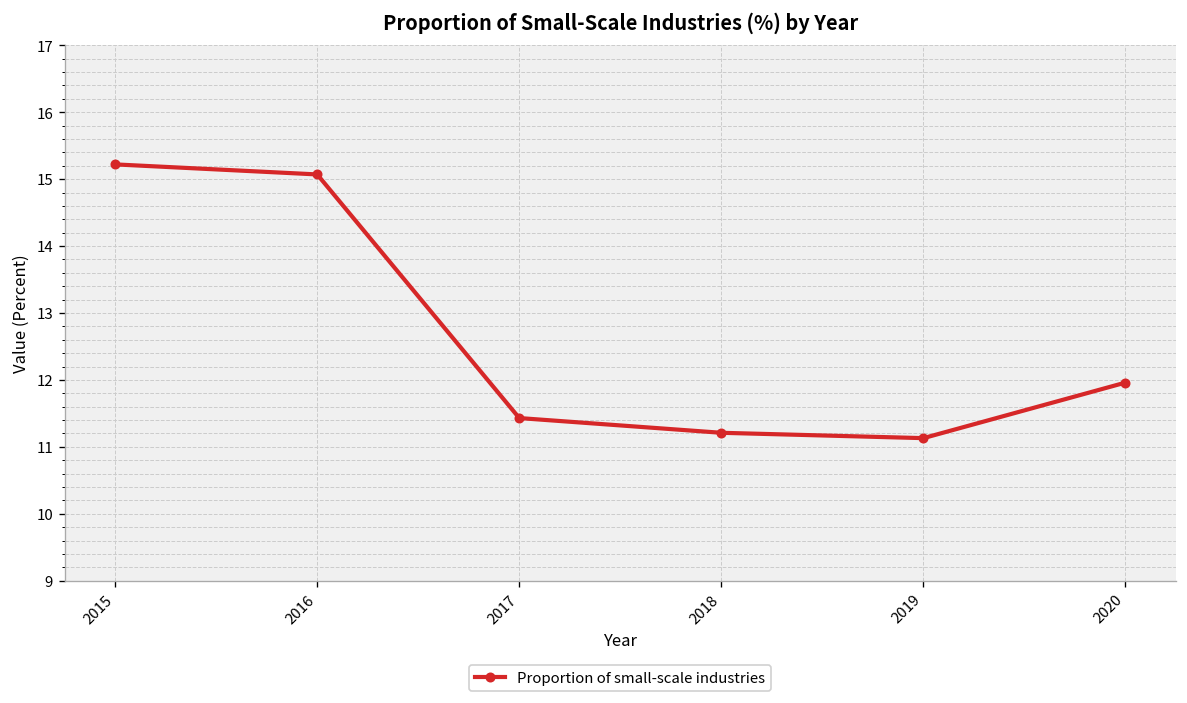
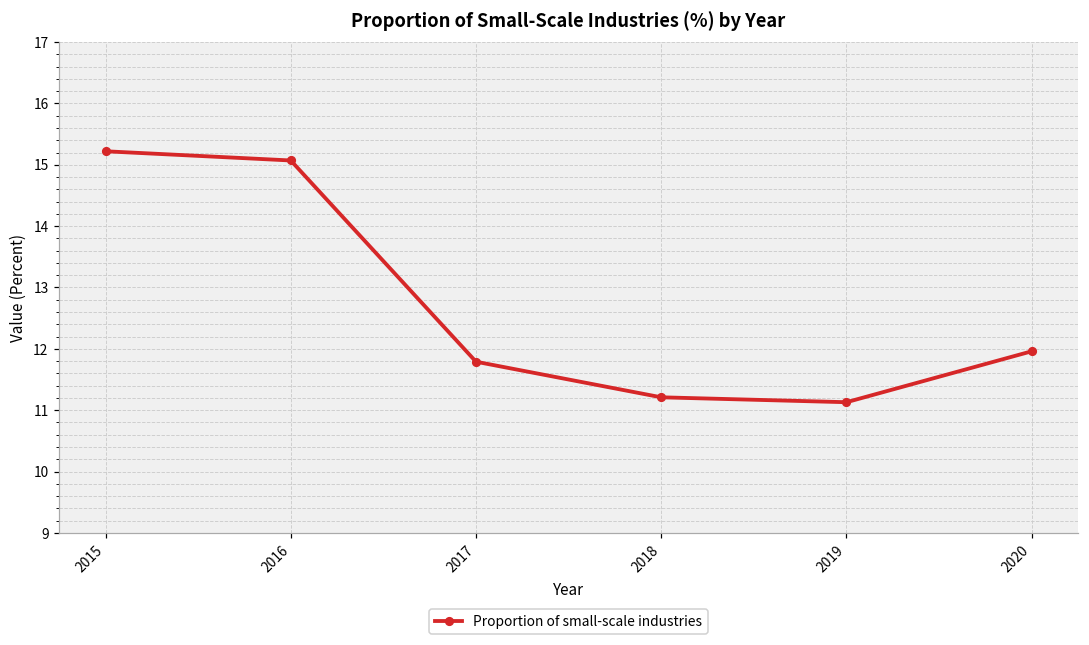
2017: 11.4 -> 11.8
